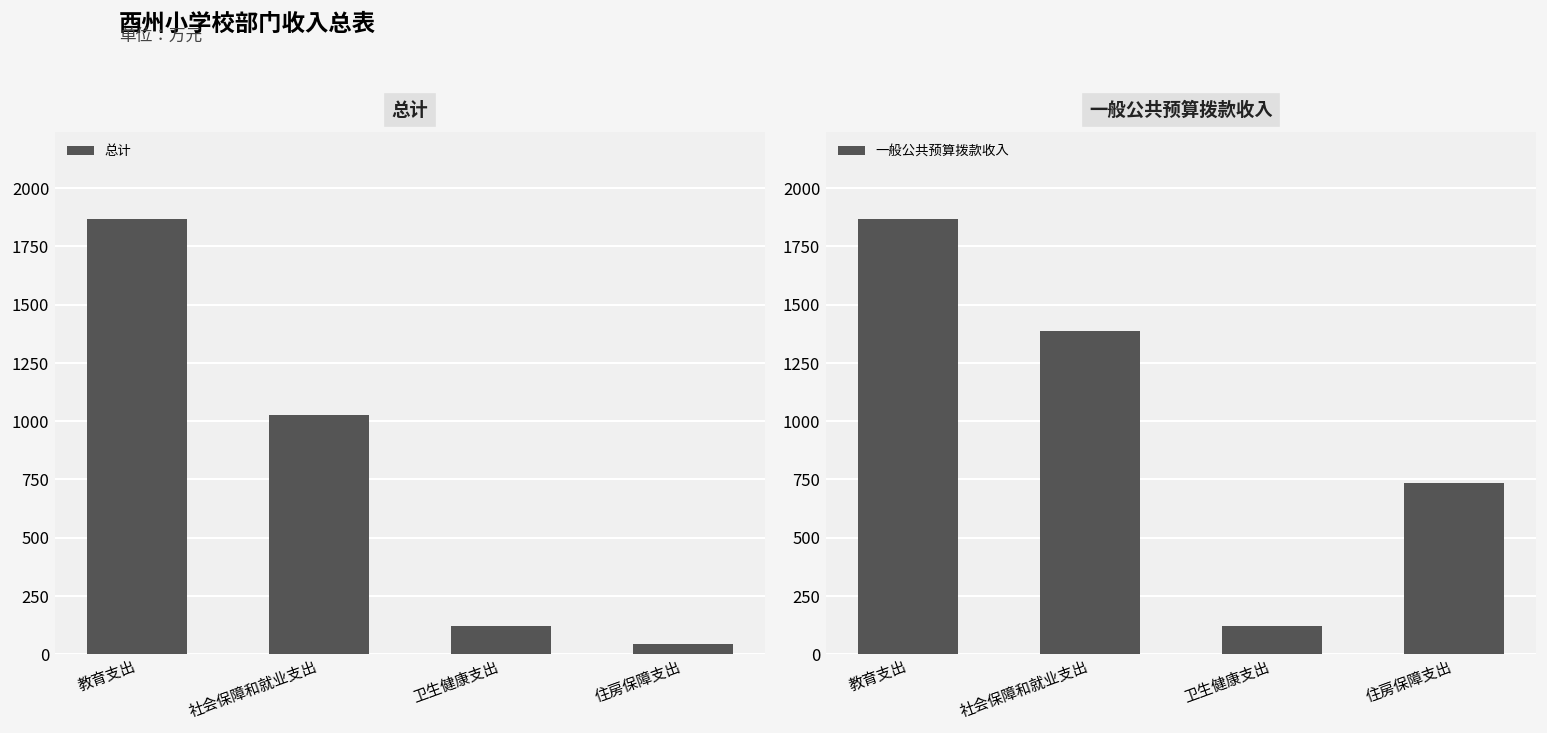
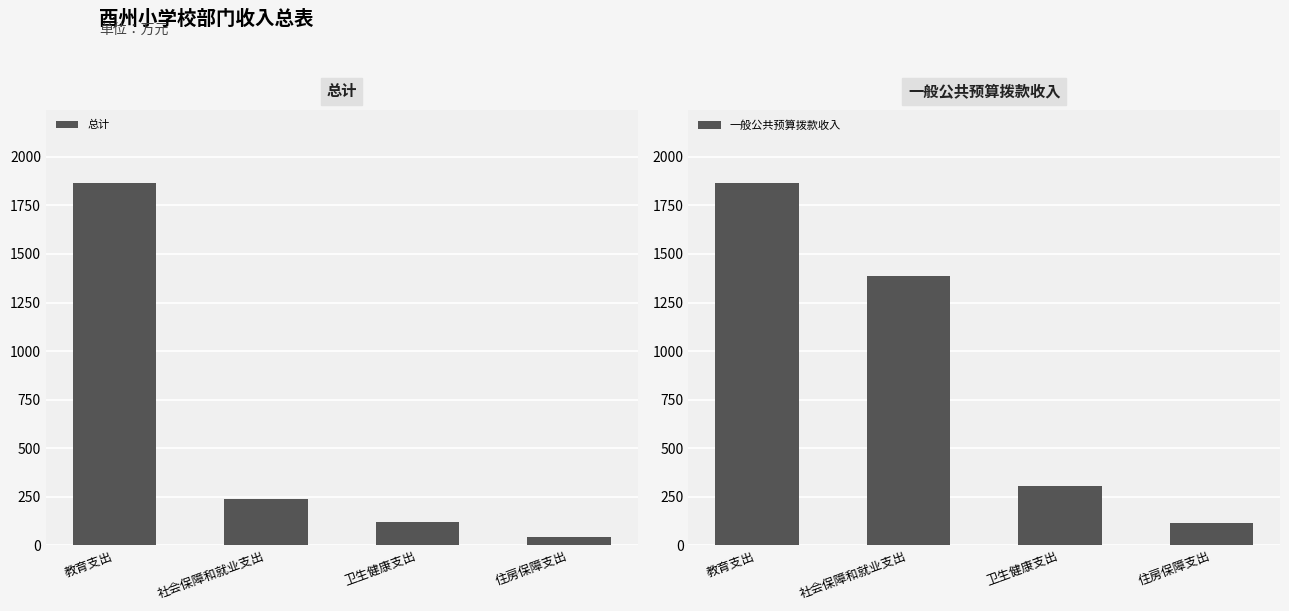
总计, 社会保障和就业支出: 1030 -> 240
一般公共预算拨款收入, 卫生健康支出: 120 -> 310
一般公共预算拨款收入, 住房保障支出: 730 -> 120
